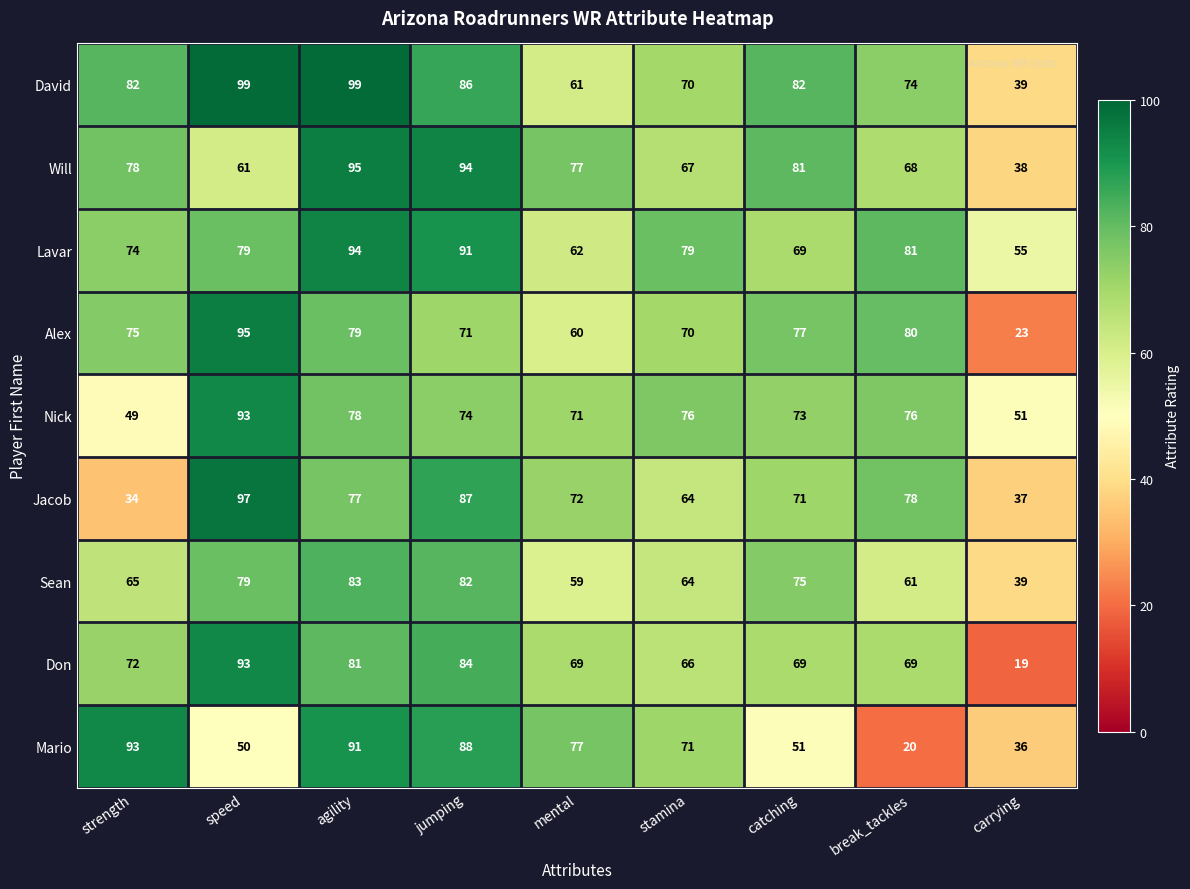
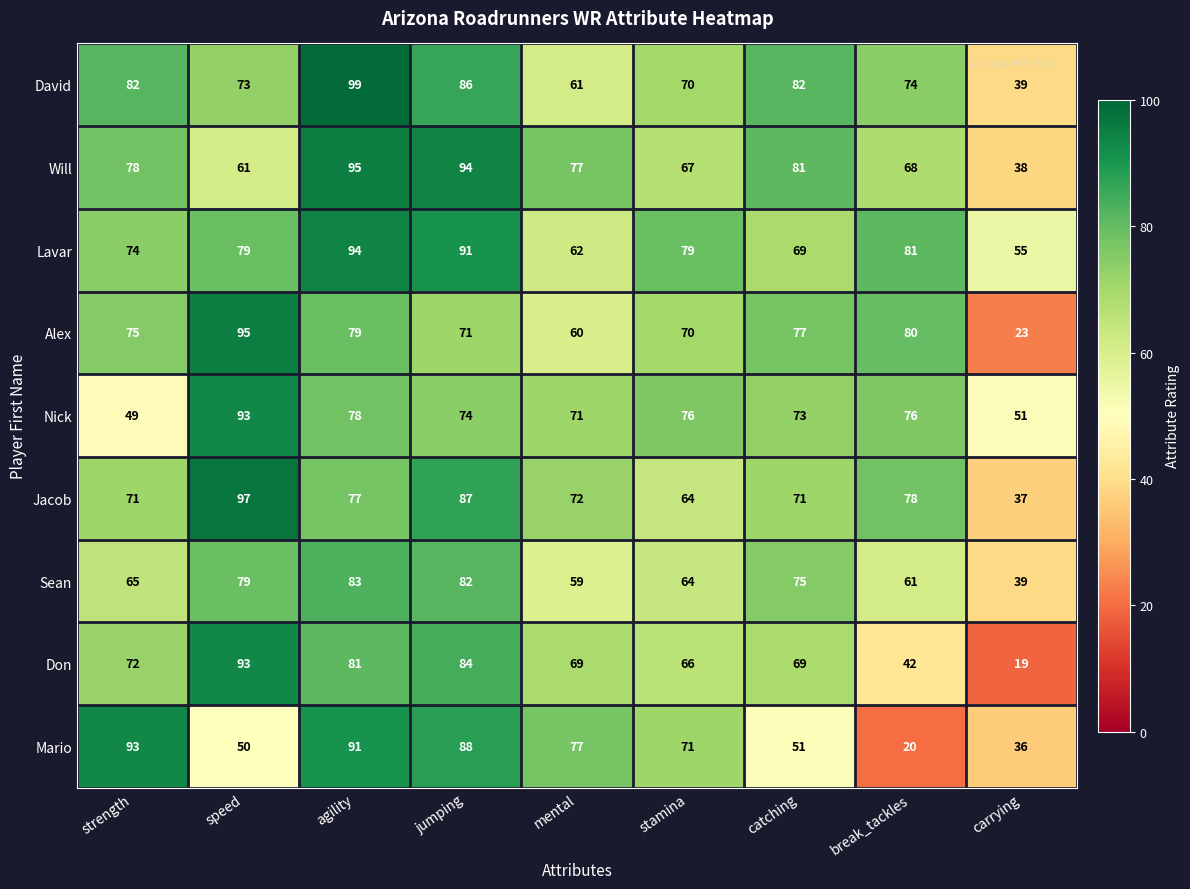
David, speed: 99 -> 73
Jacob, strength: 34 -> 71
Don, break_tackles: 69 -> 42
